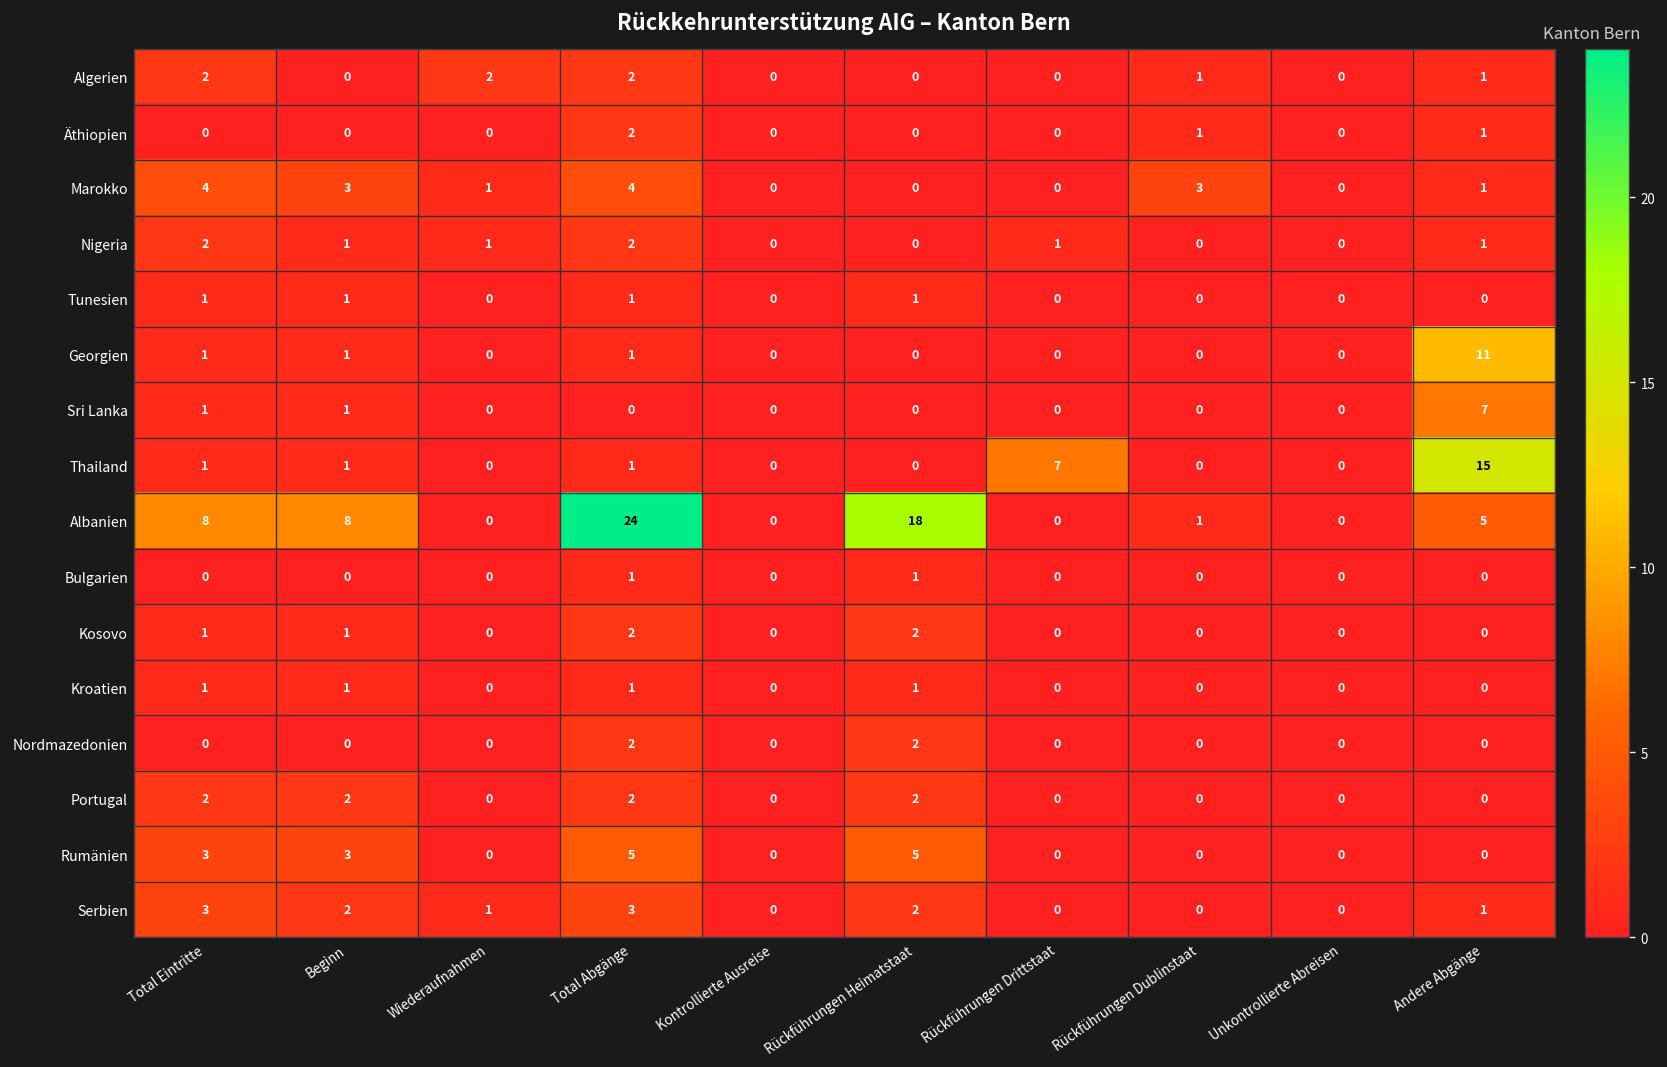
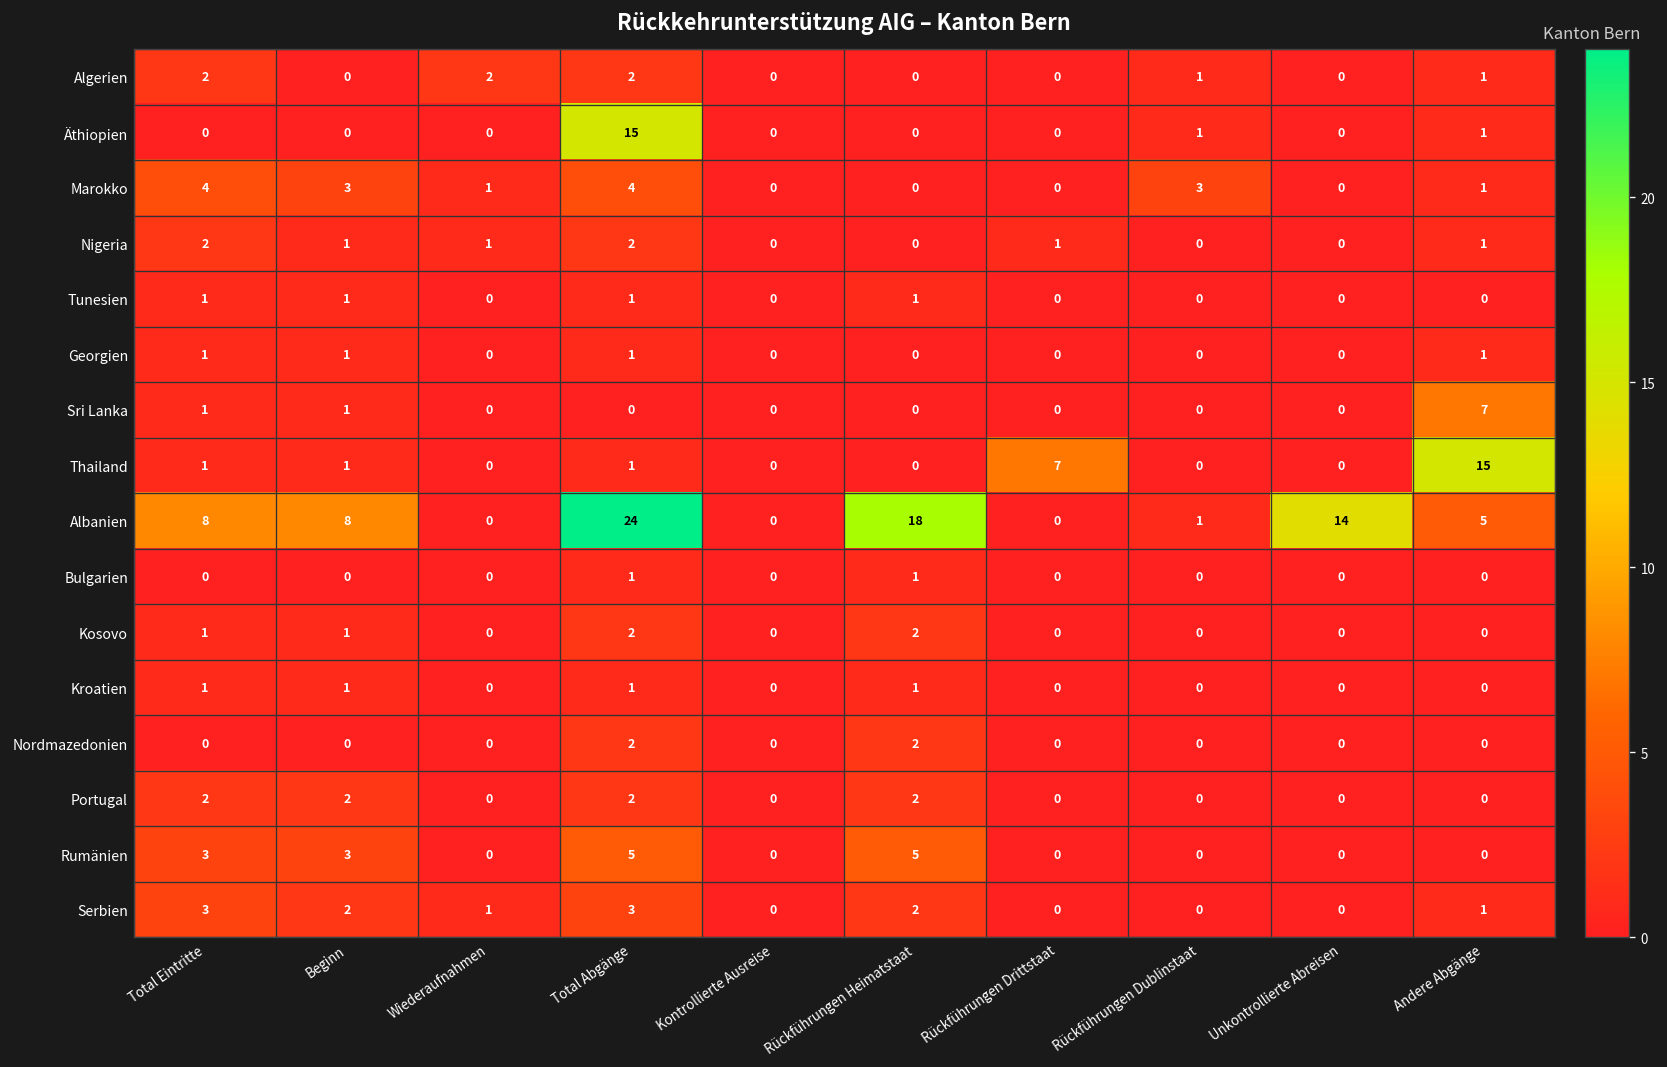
Äthiopien, Total Abgänge: 2 -> 15
Georgien, Andere Abgänge: 11 -> 1
Albanien, Unkontrollierte Abreisen: 0 -> 14
